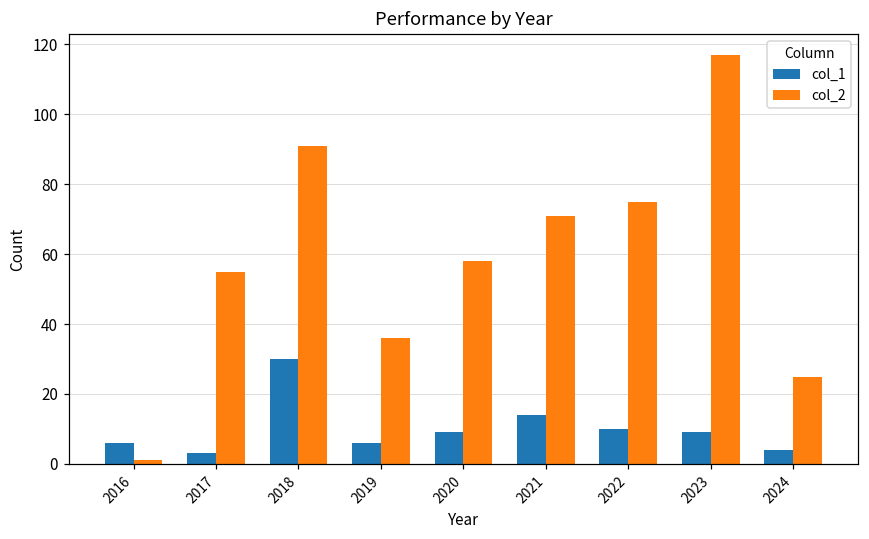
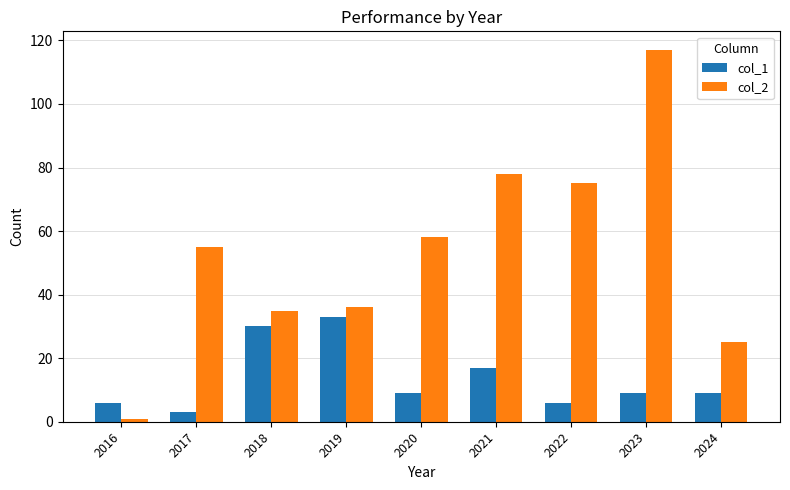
col_2, 2018: 91 -> 35
col_1, 2019: 6 -> 33
col_1, 2021: 14 -> 17
col_2, 2021: 71 -> 78
col_1, 2022: 10 -> 6
col_1, 2024: 4 -> 9
